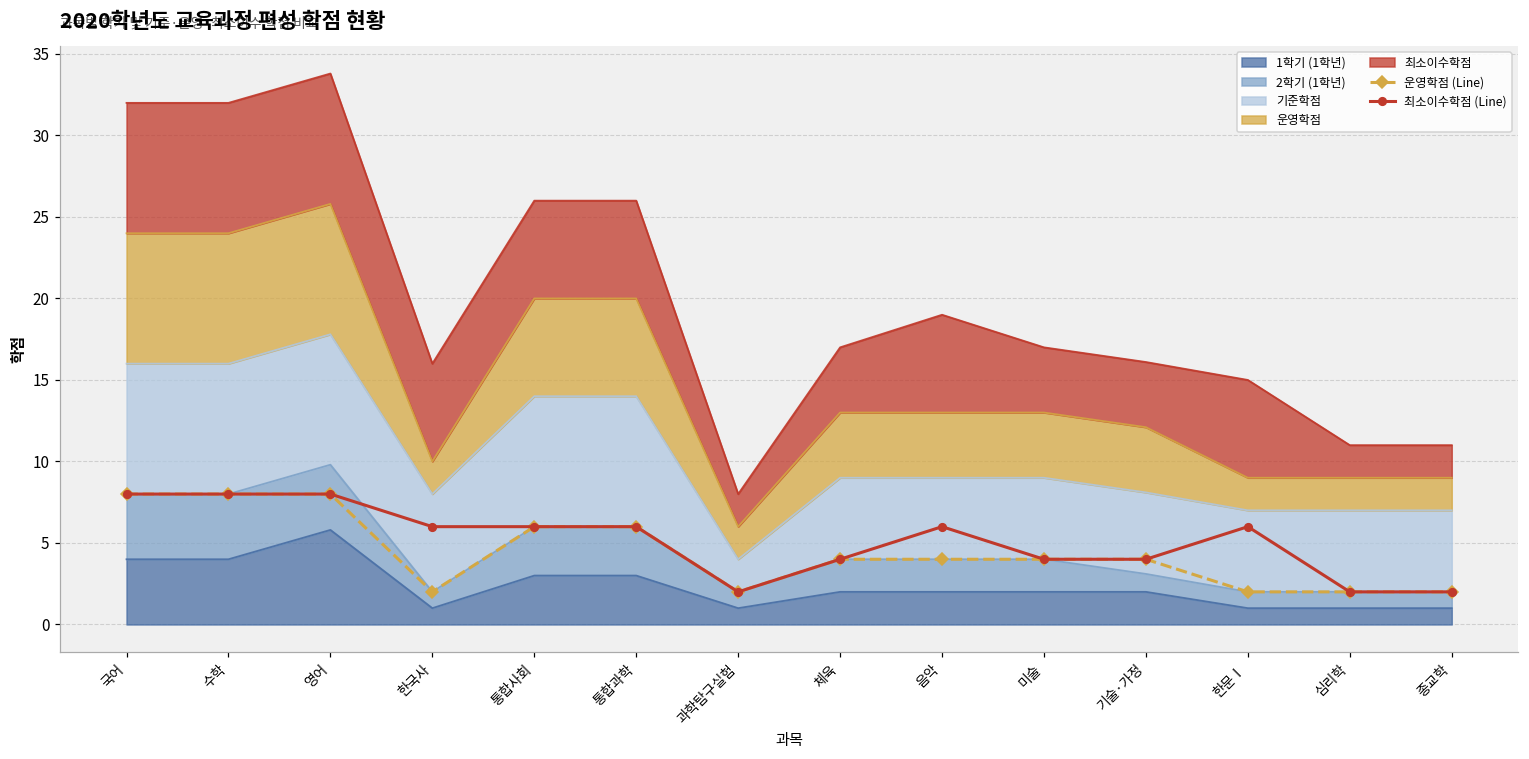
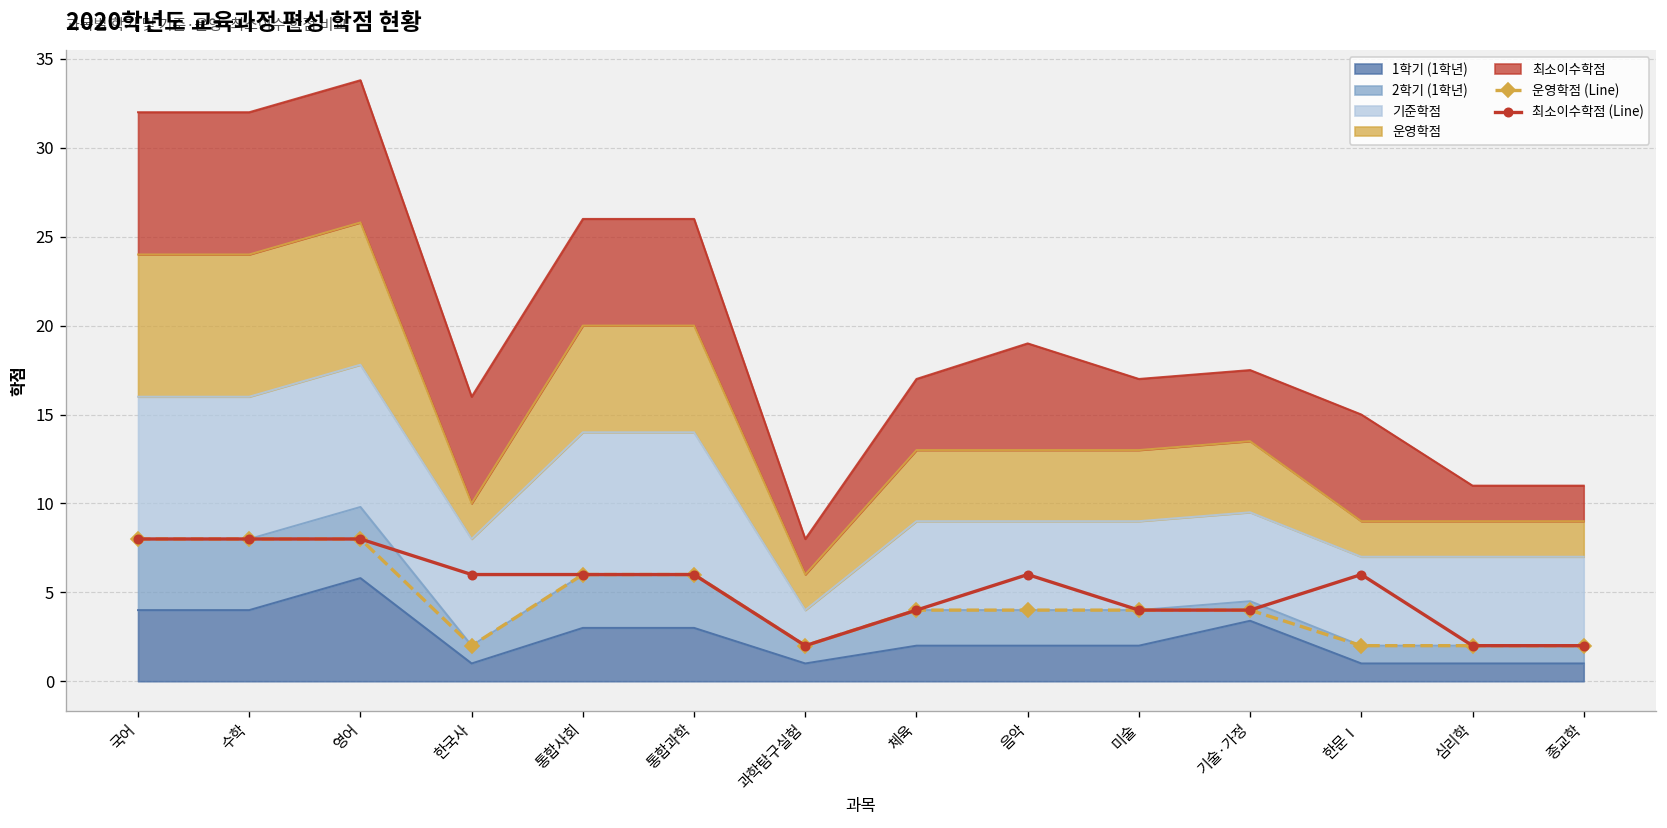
1학기 (1학년), 기술·가정: 2.0 -> 3.4
